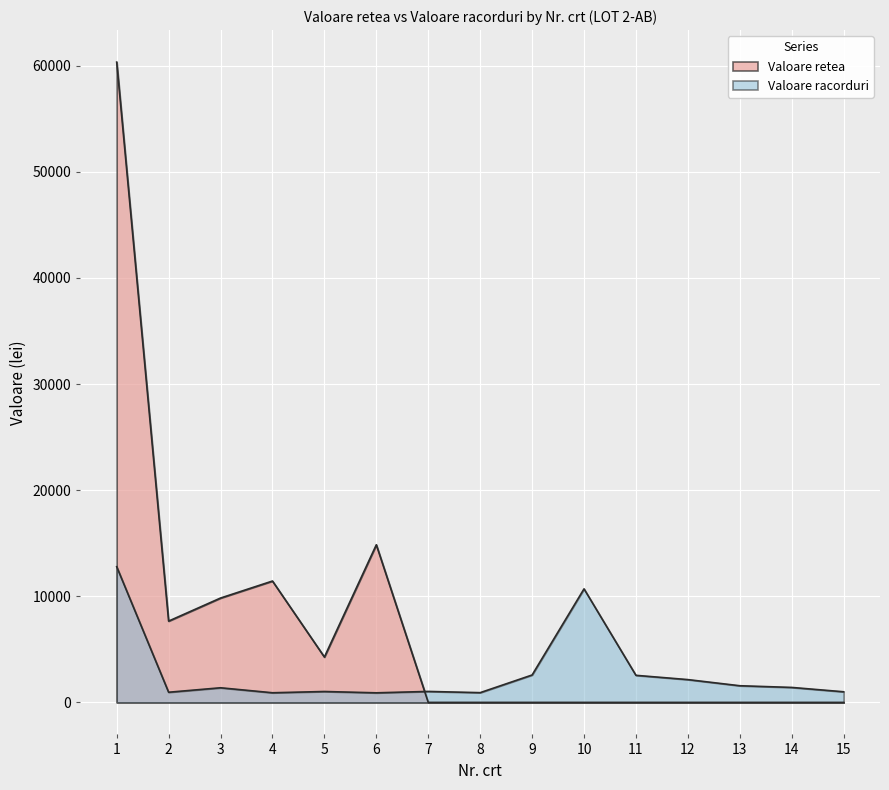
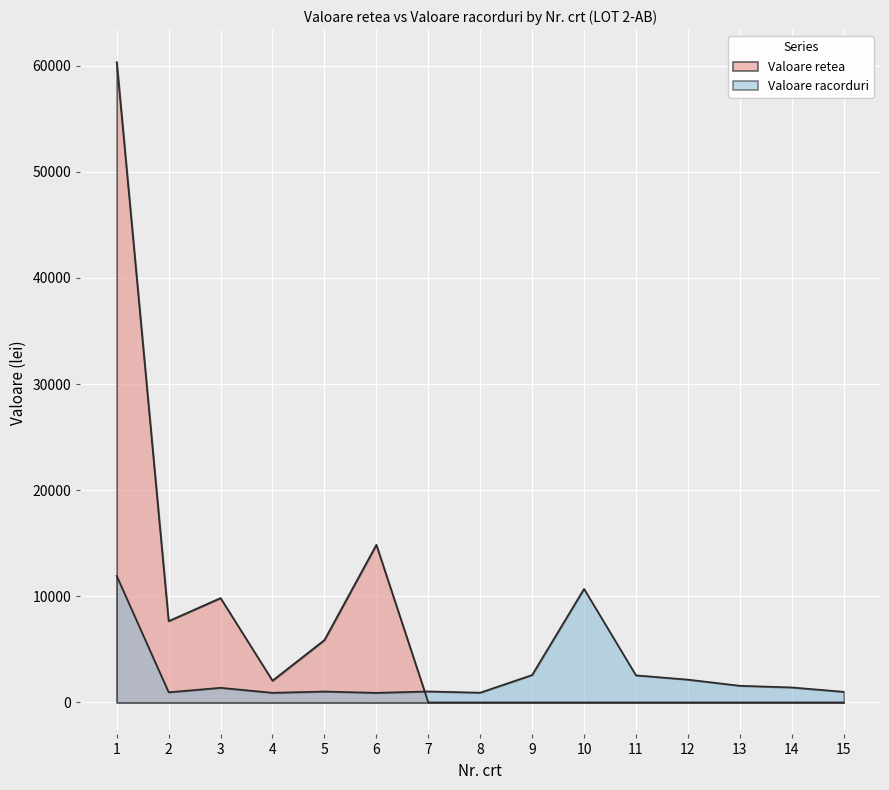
Valoare racorduri, 1: 12800 -> 11900
Valoare retea, 4: 11400 -> 2100
Valoare retea, 5: 4300 -> 5900
